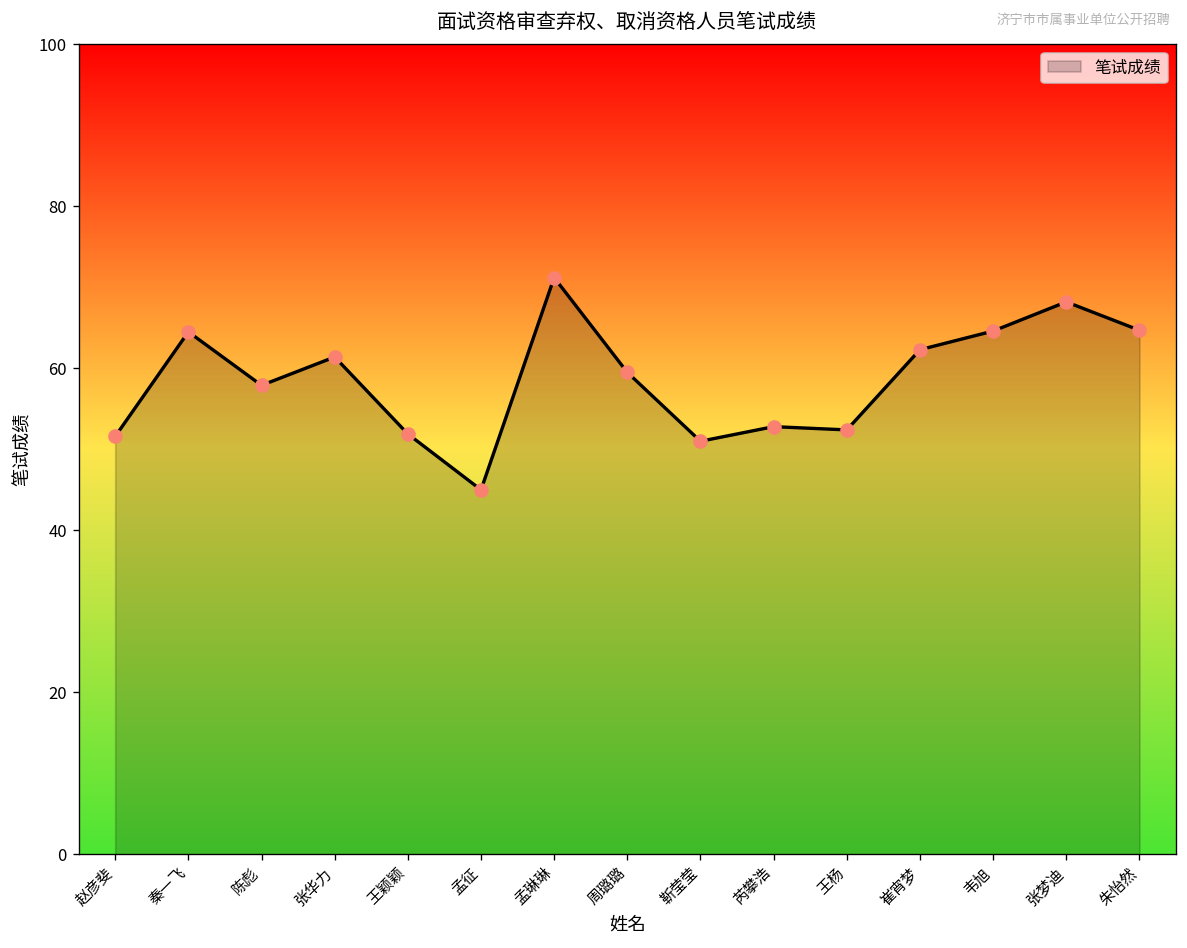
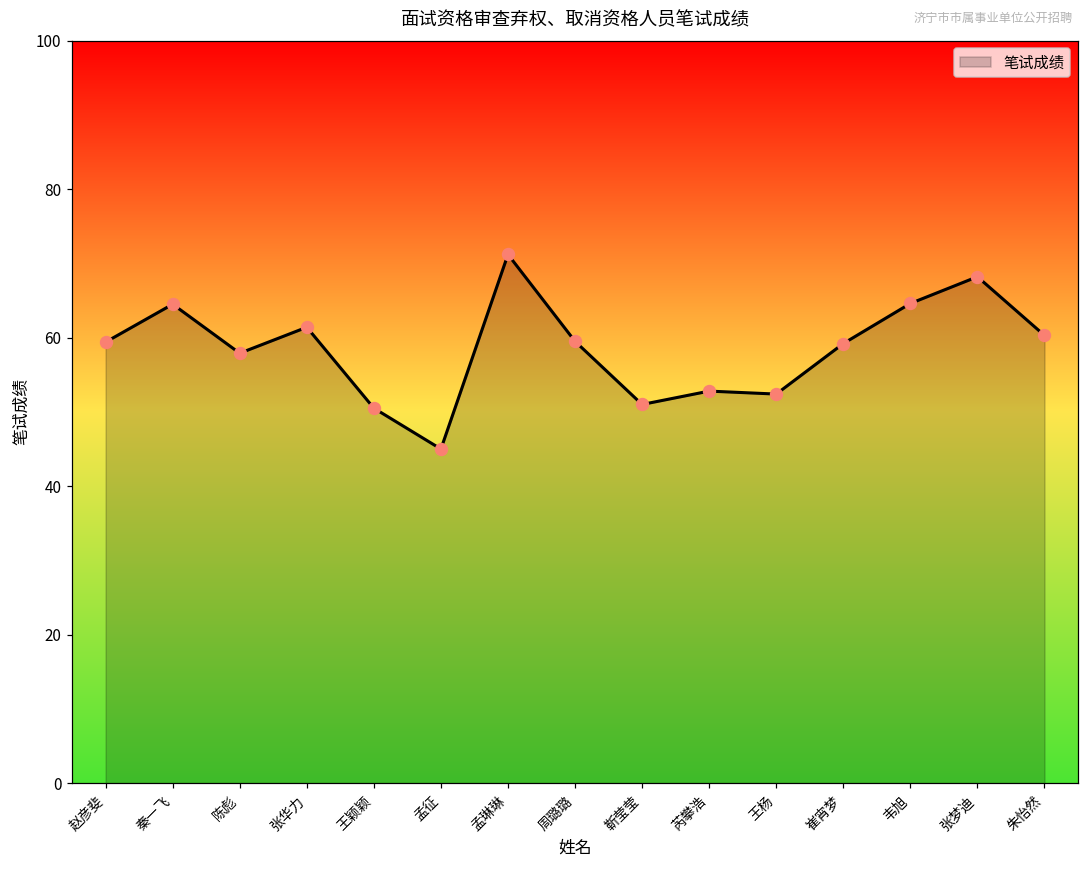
赵彦斐: 52 -> 59
王颖颖: 52 -> 51
崔宵梦: 62 -> 59
朱怡然: 65 -> 60
